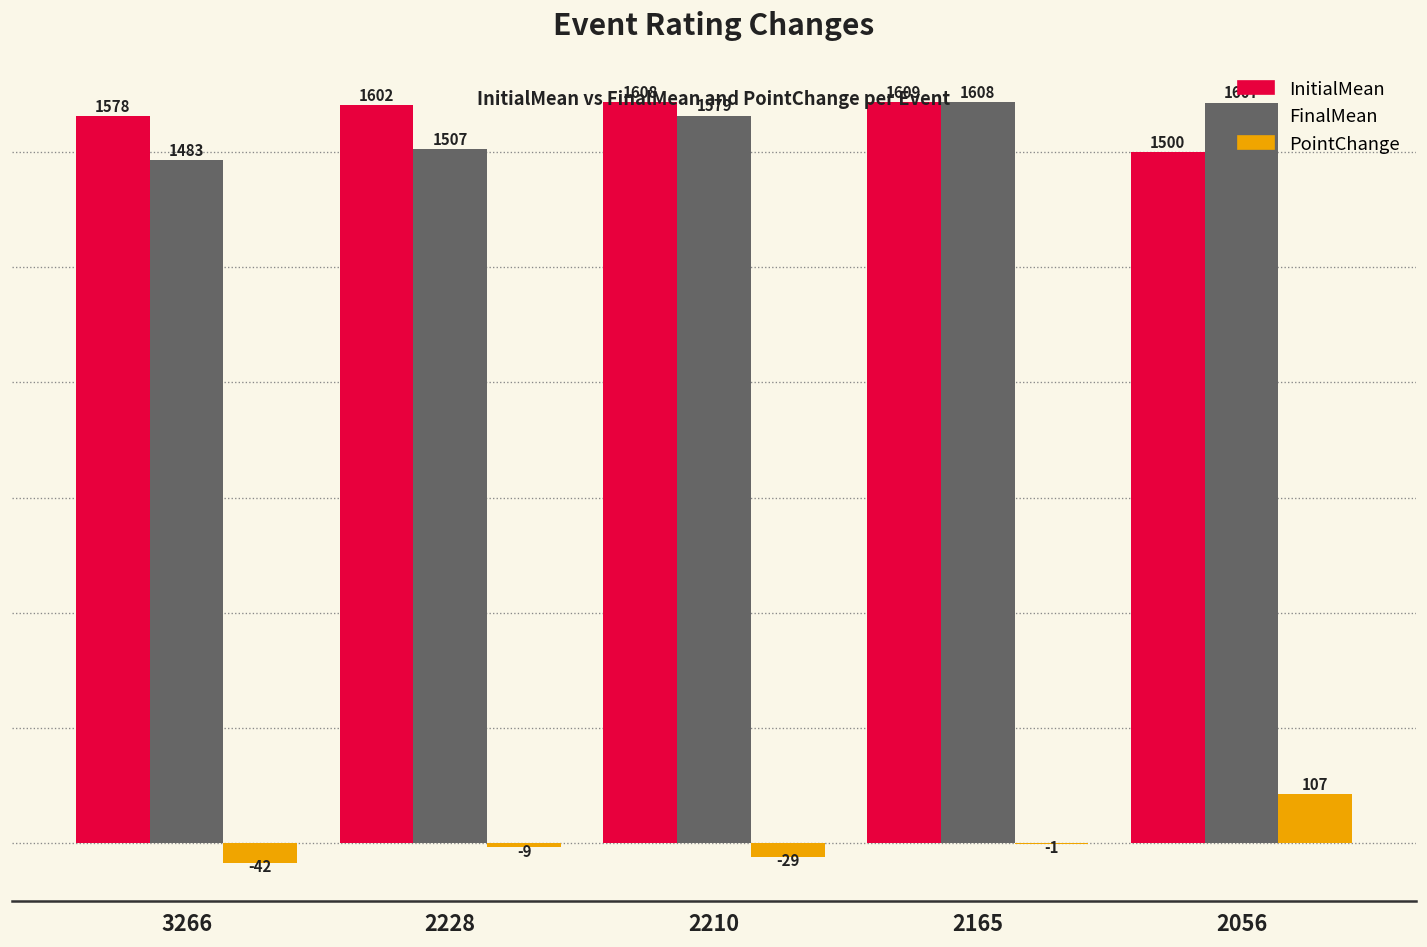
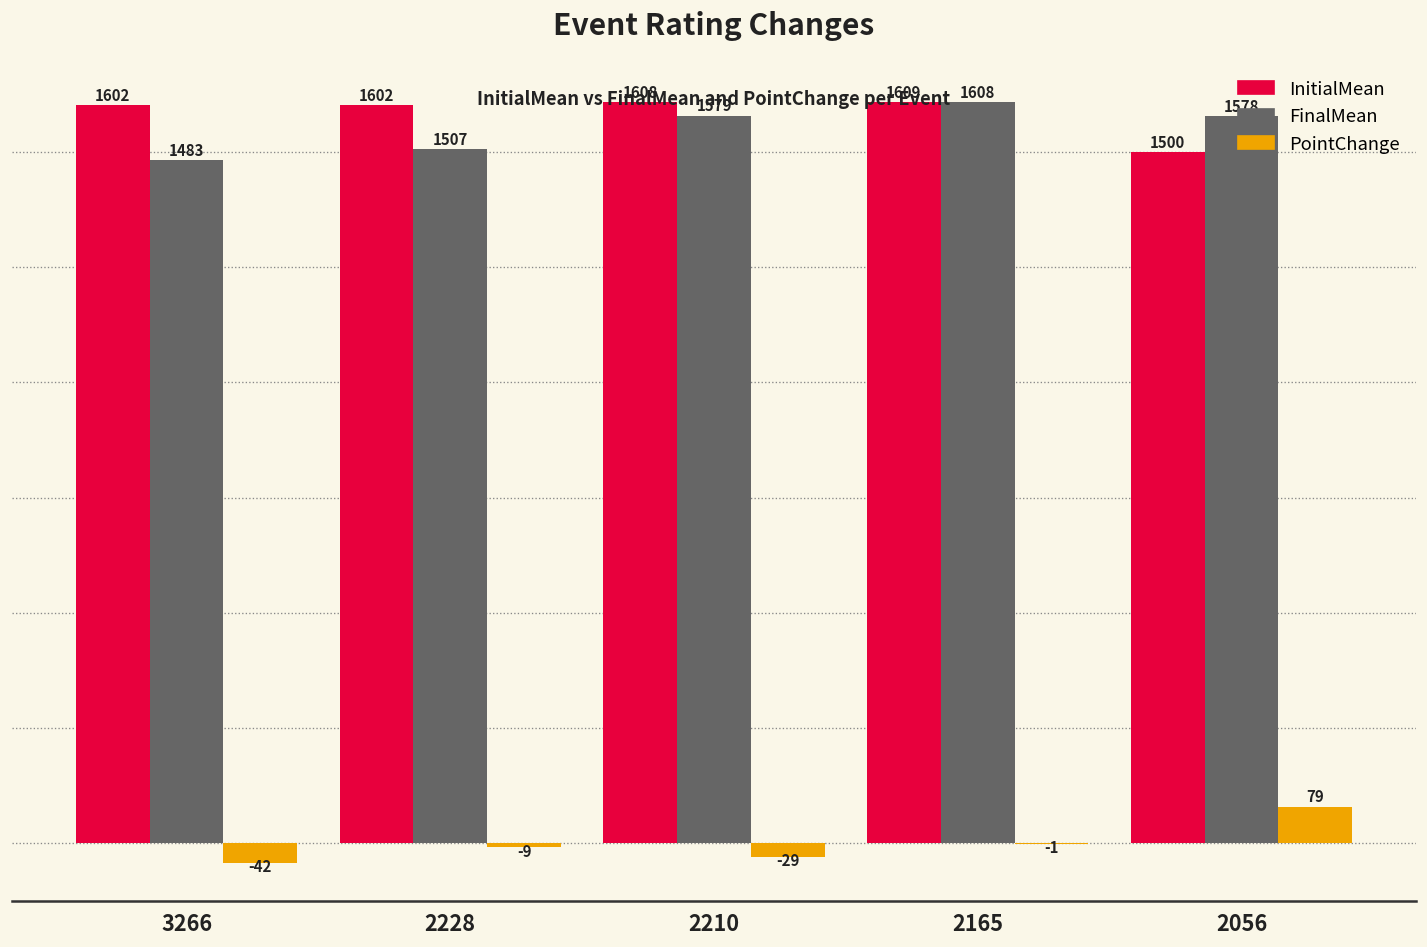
InitialMean, 3266: 1578 -> 1602
FinalMean, 2056: 1607 -> 1578
PointChange, 2056: 107 -> 79
